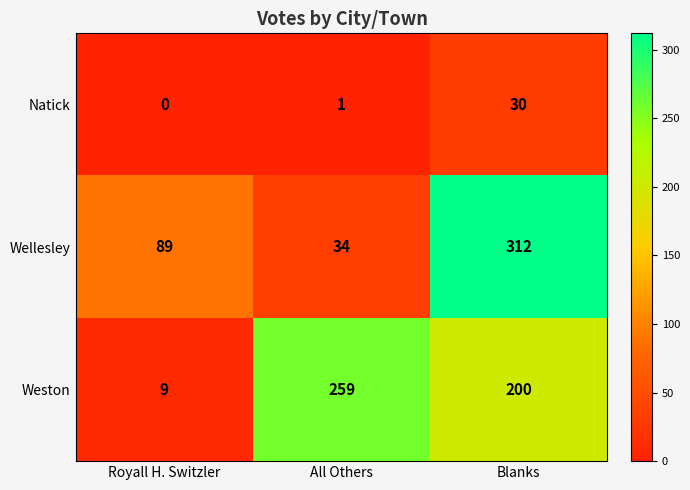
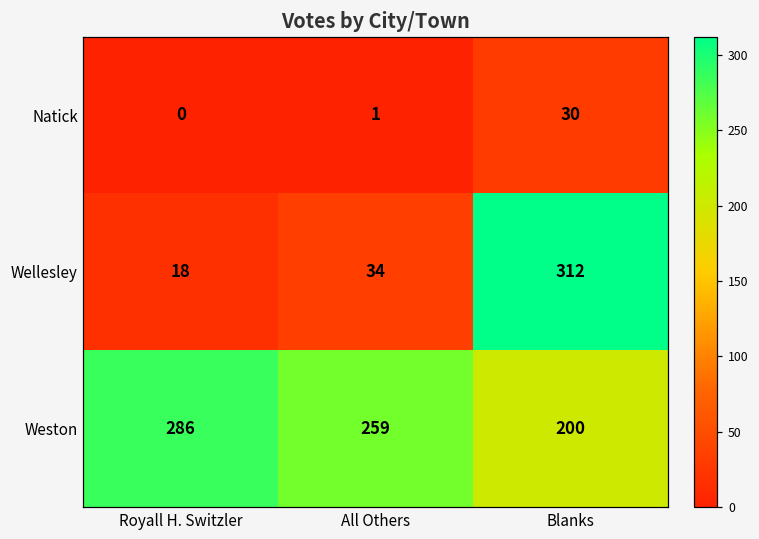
Wellesley, Royall H. Switzler: 89 -> 18
Weston, Royall H. Switzler: 9 -> 286
